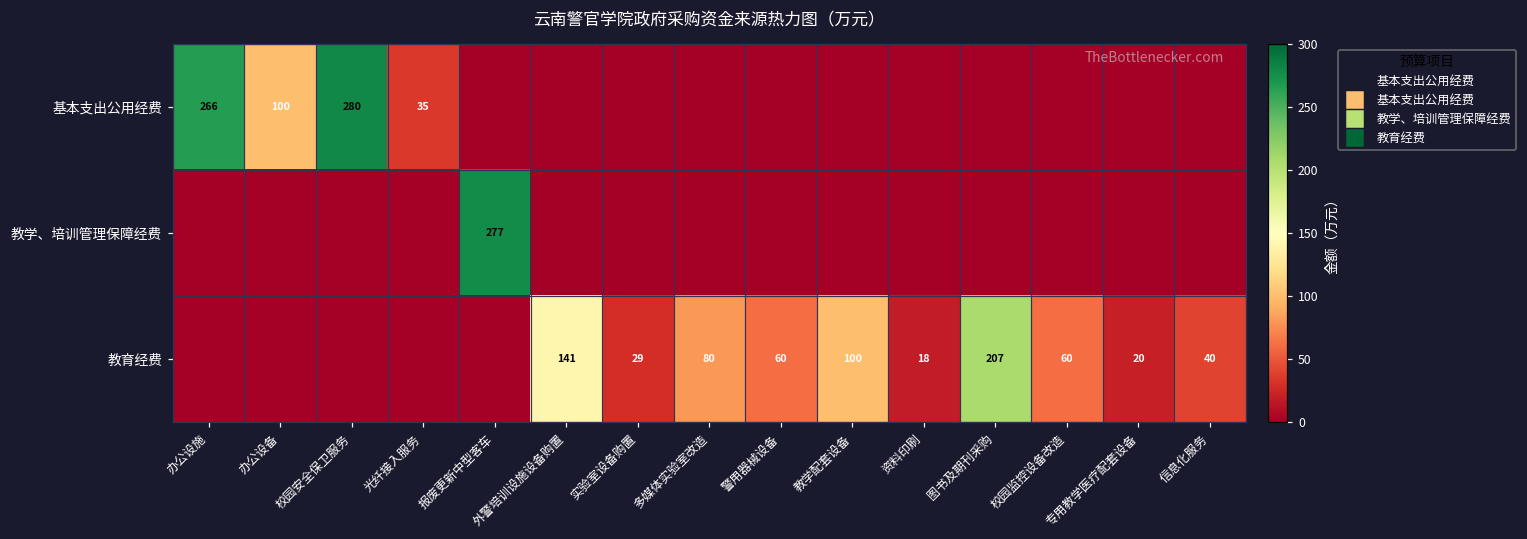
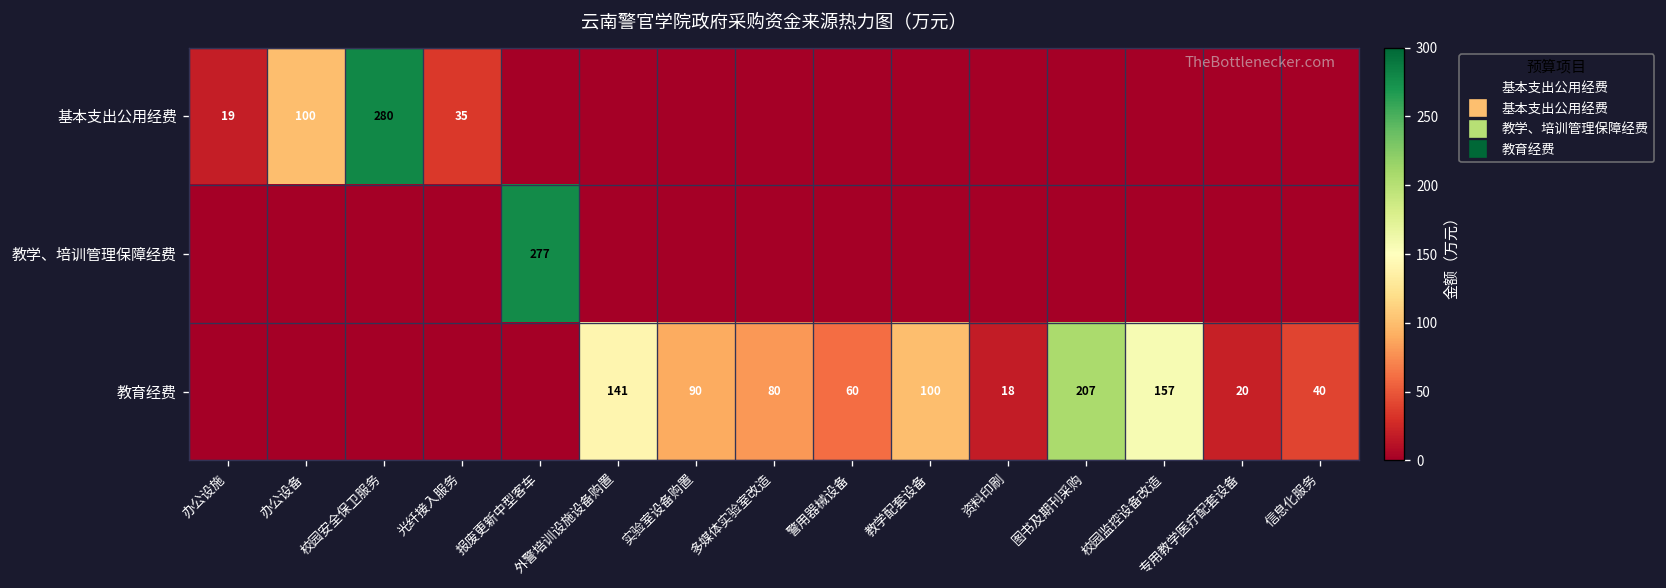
基本支出公用经费, 办公设施: 266 -> 19
教育经费, 实验室设备购置: 29 -> 90
教育经费, 校园监控设备改造: 60 -> 157
